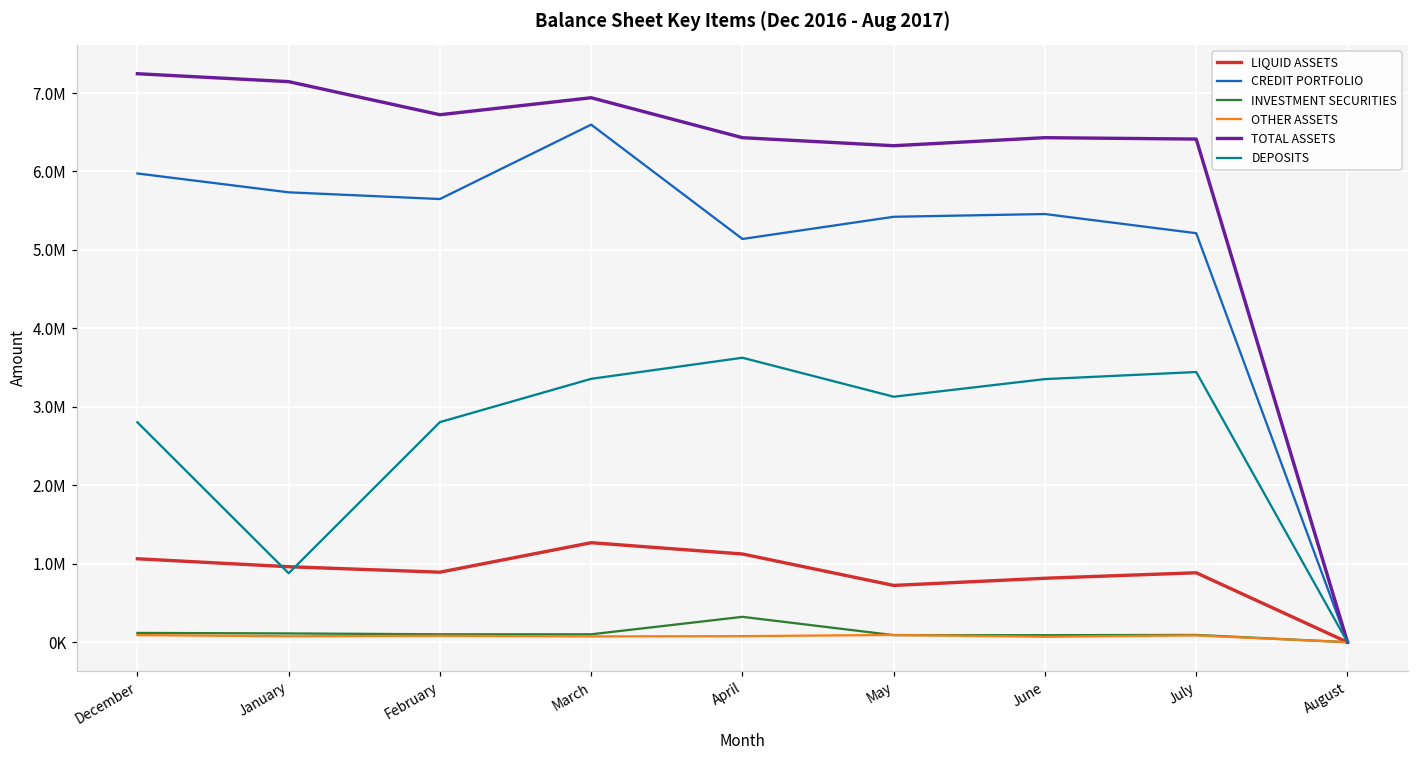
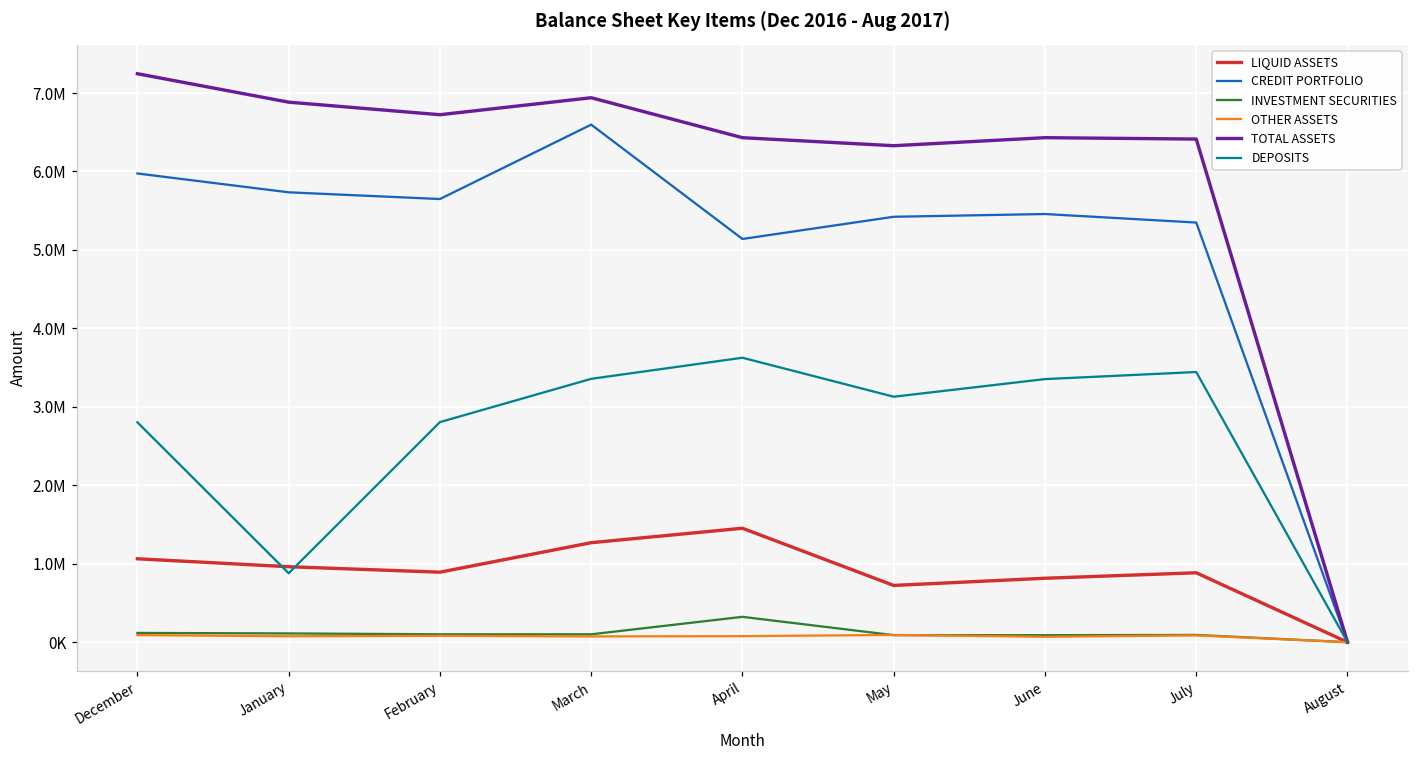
TOTAL ASSETS, January: 7100000 -> 6900000
LIQUID ASSETS, April: 1100000 -> 1500000
CREDIT PORTFOLIO, July: 5200000 -> 5300000
